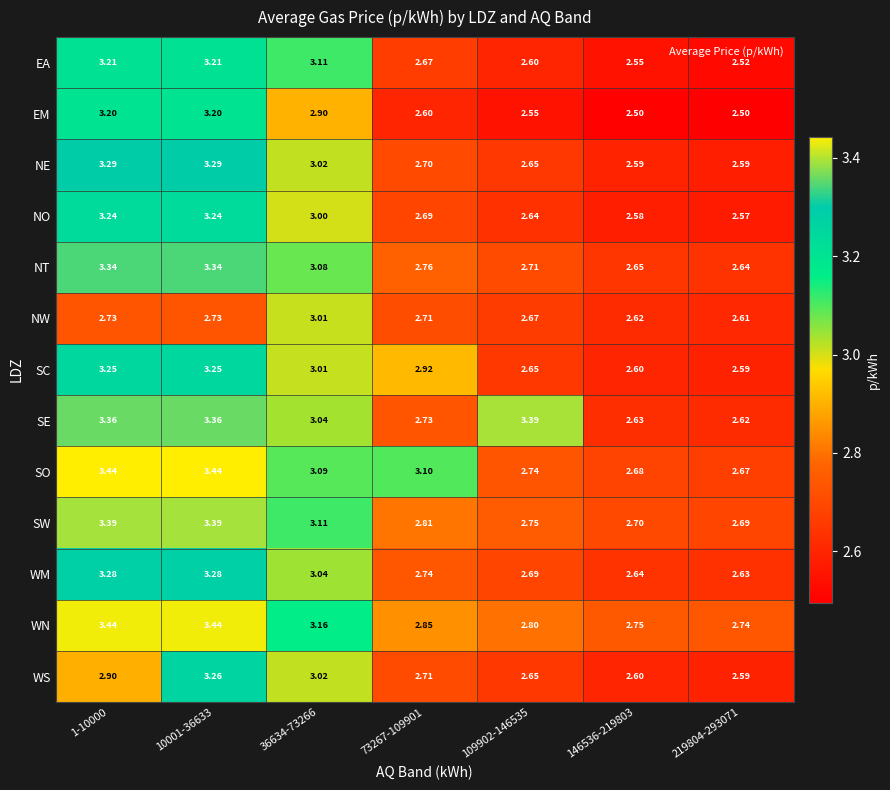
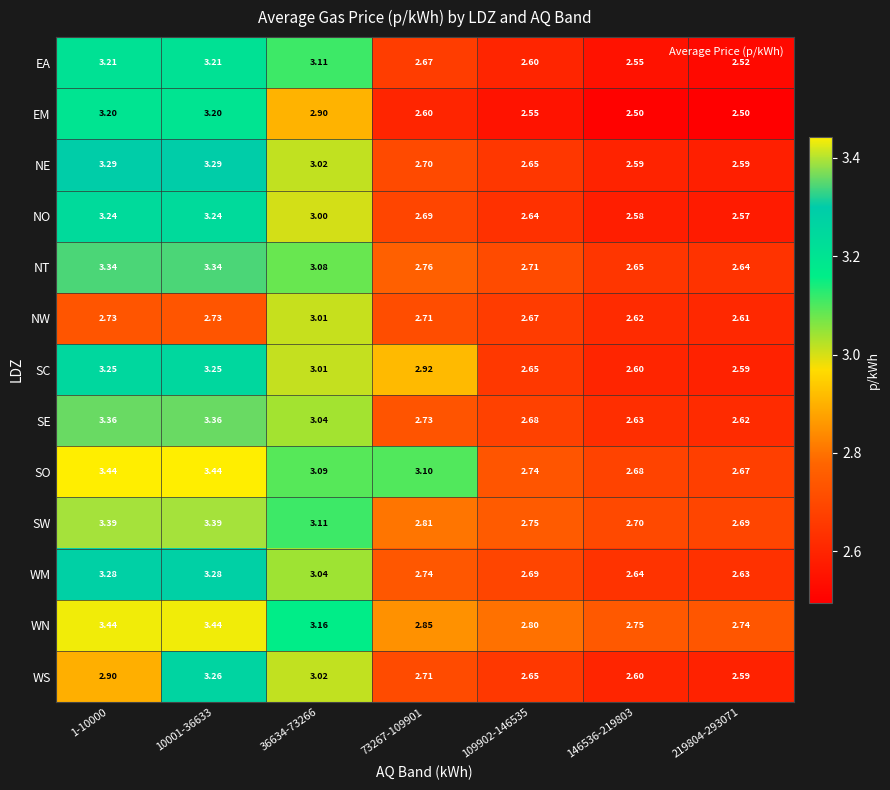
SE, 109902-146535: 3.39 -> 2.68
